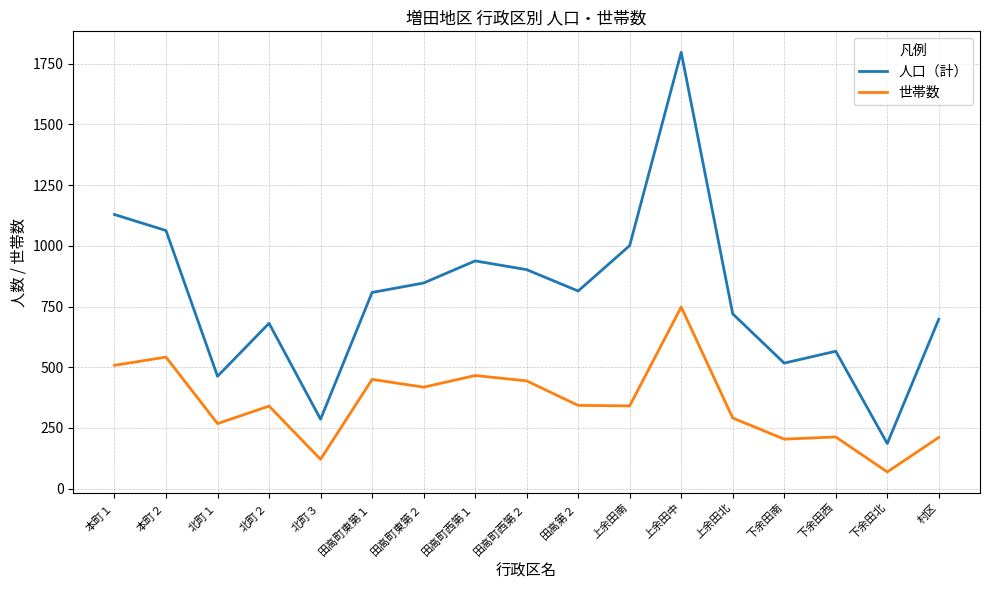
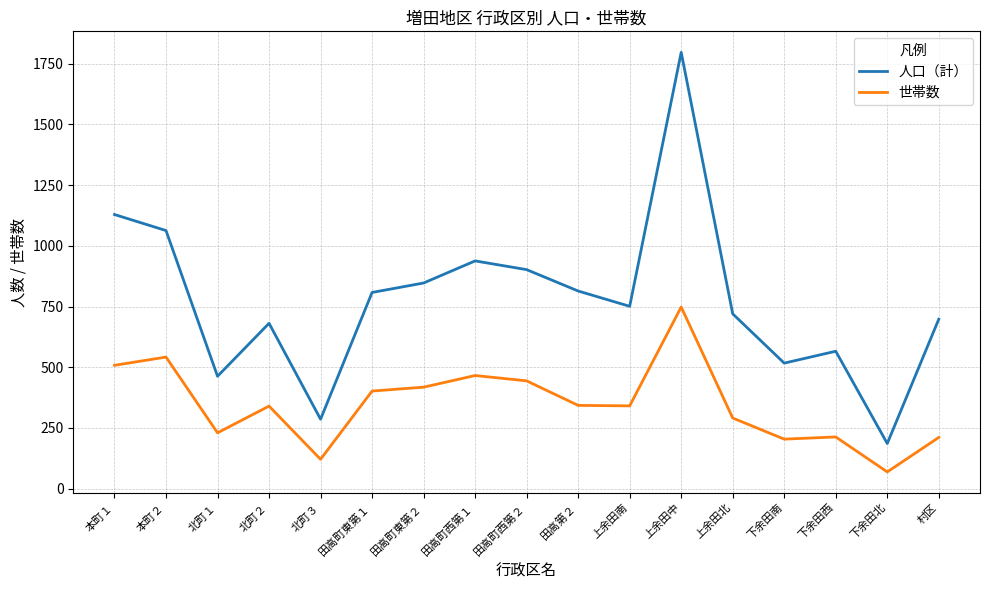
世帯数, 北町１: 270 -> 230
世帯数, 田高町東第１: 450 -> 400
人口（計）, 上余田南: 1000 -> 750
